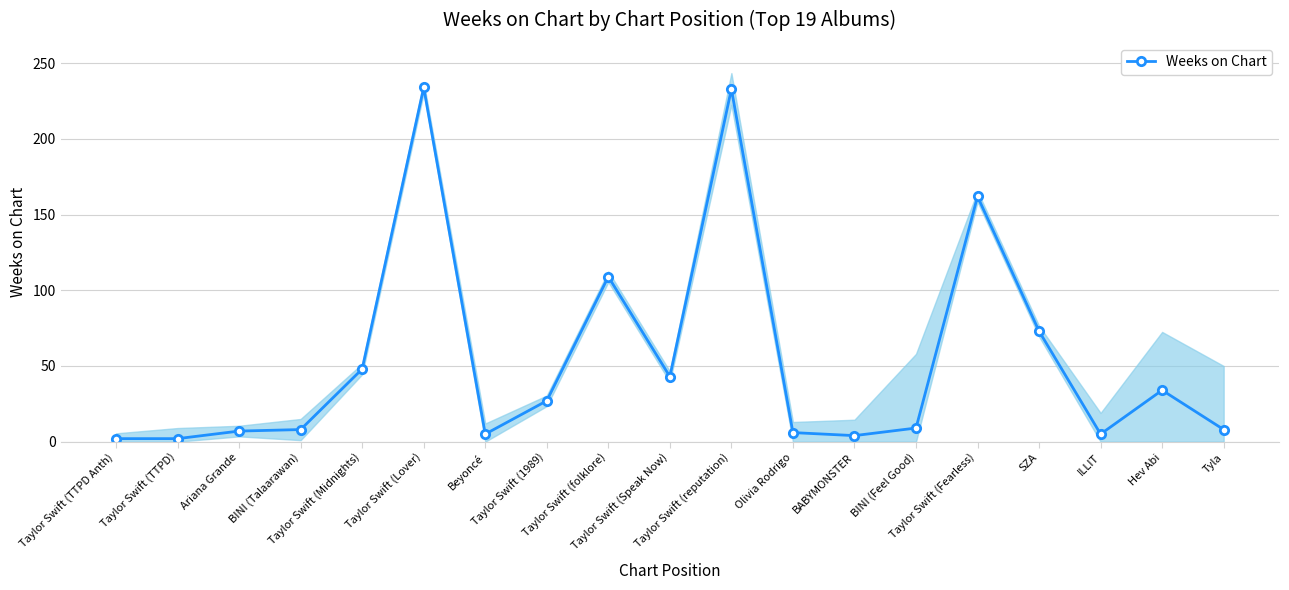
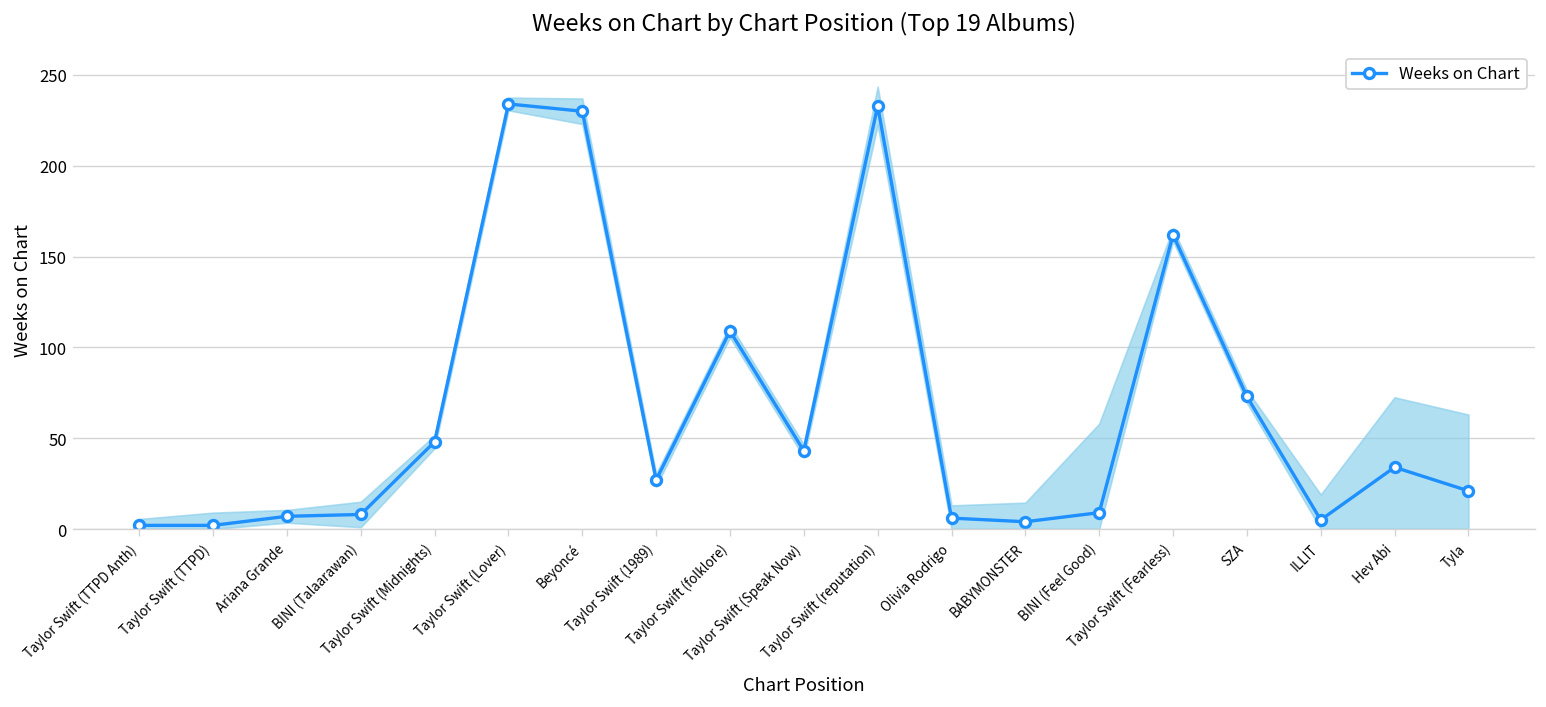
Weeks on Chart, Beyoncé: 5 -> 230
Weeks on Chart, Tyla: 8 -> 21
